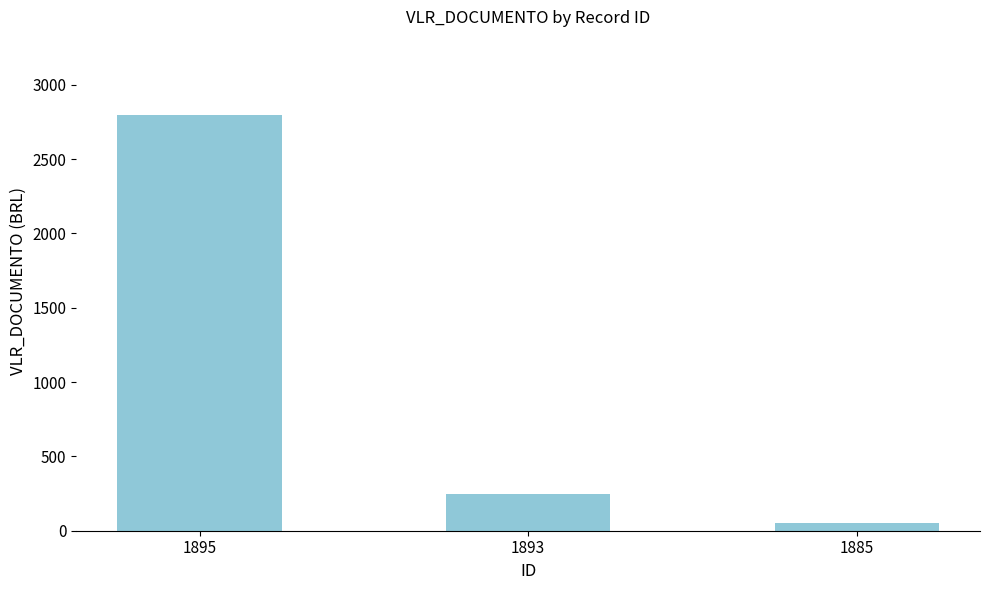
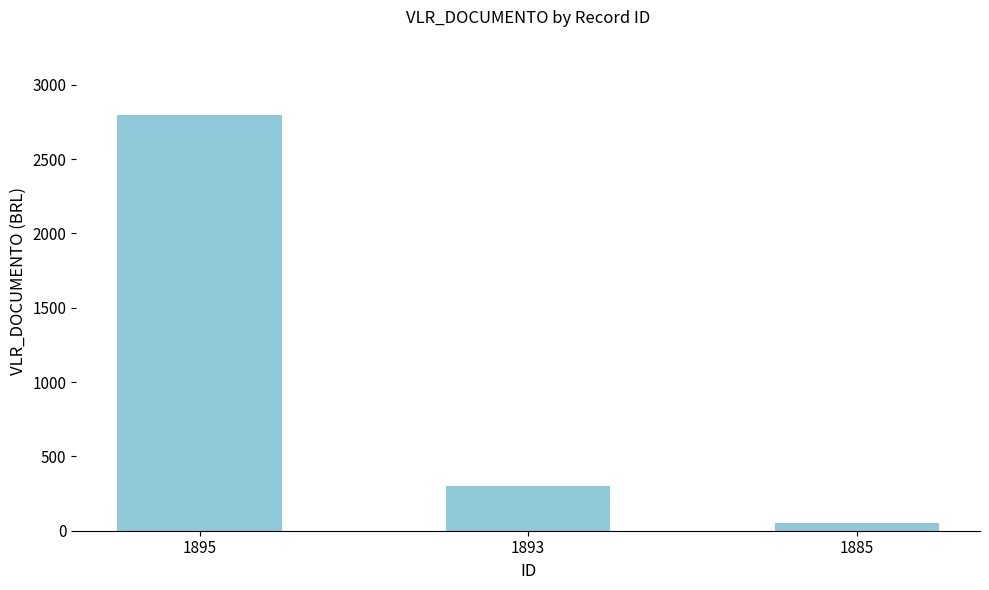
1893: 240 -> 300
